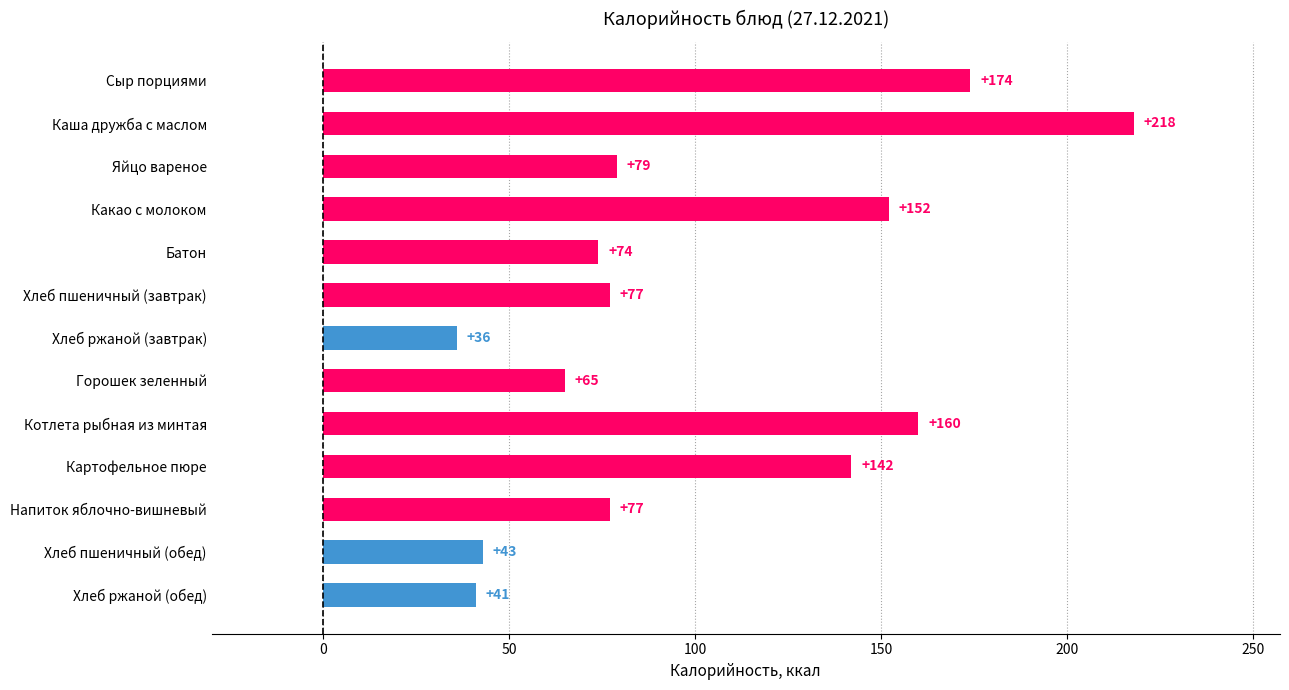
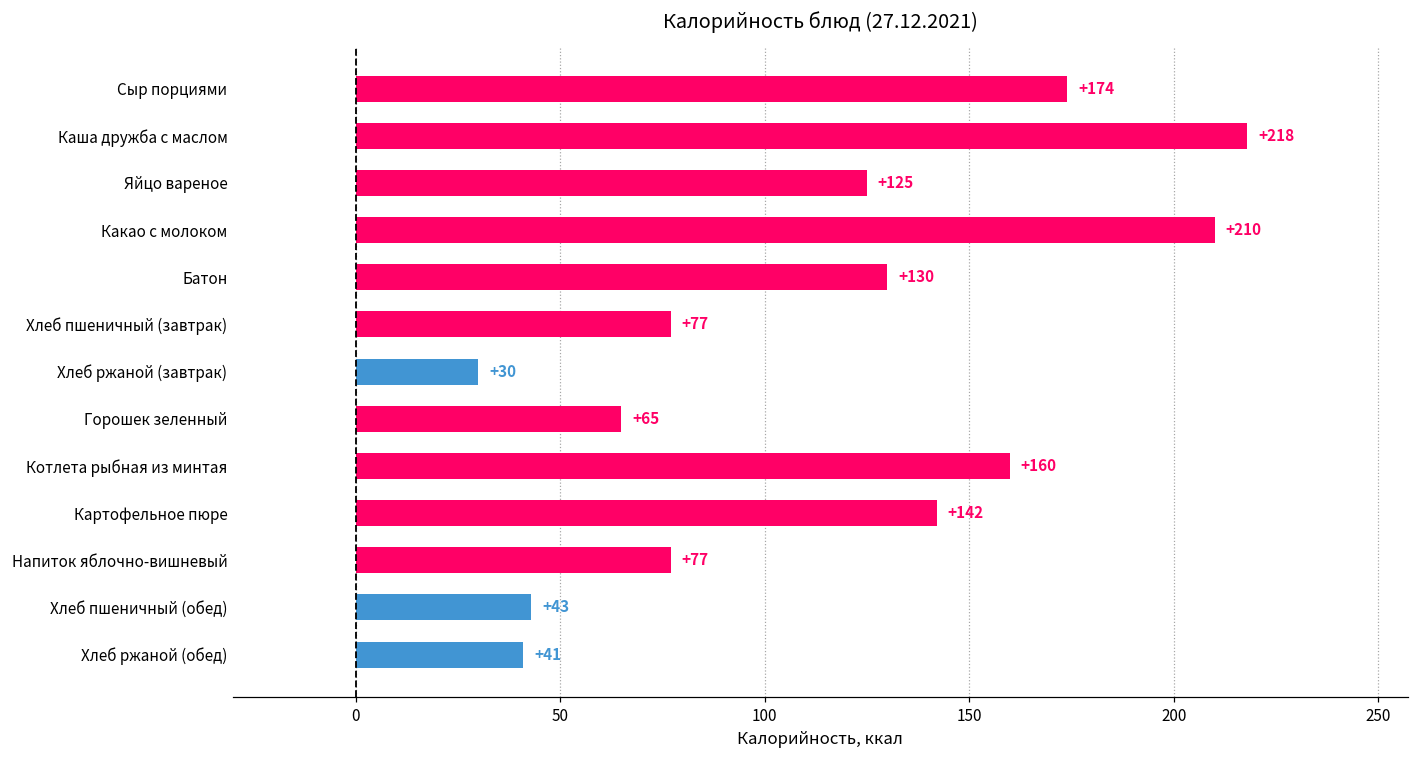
Яйцо вареное: +79 -> +125
Какао с молоком: +152 -> +210
Батон: +74 -> +130
Хлеб ржаной (завтрак): +36 -> +30
